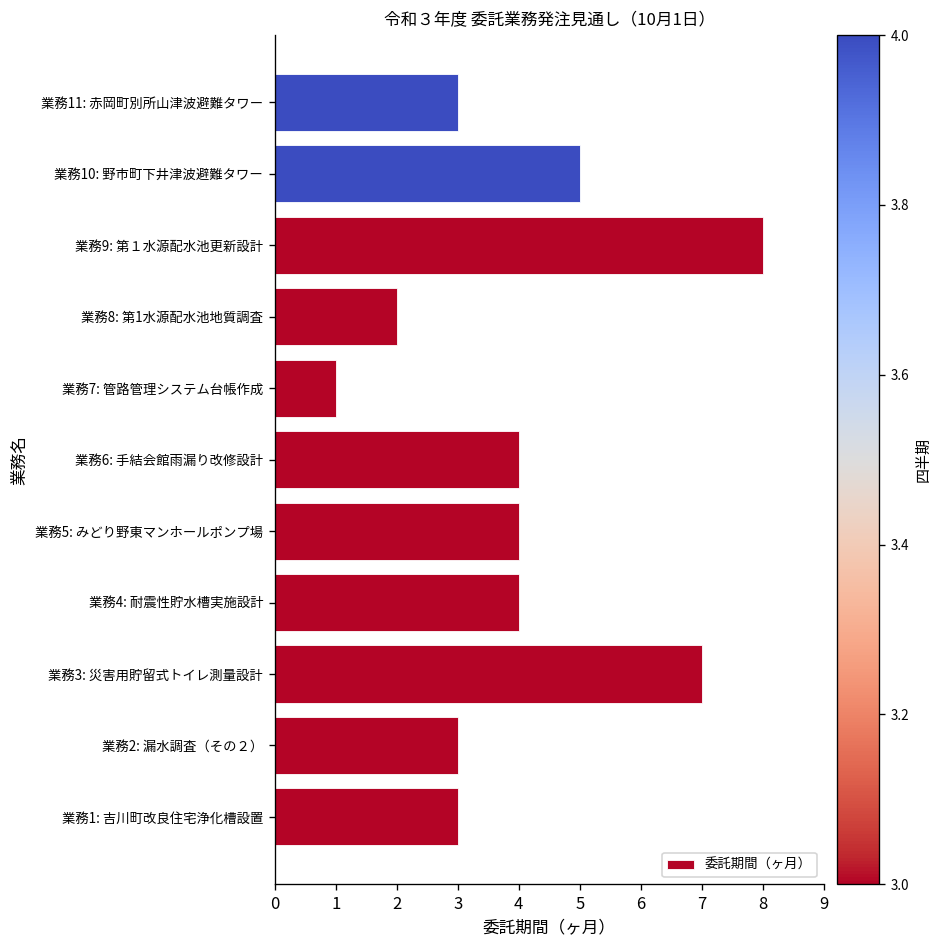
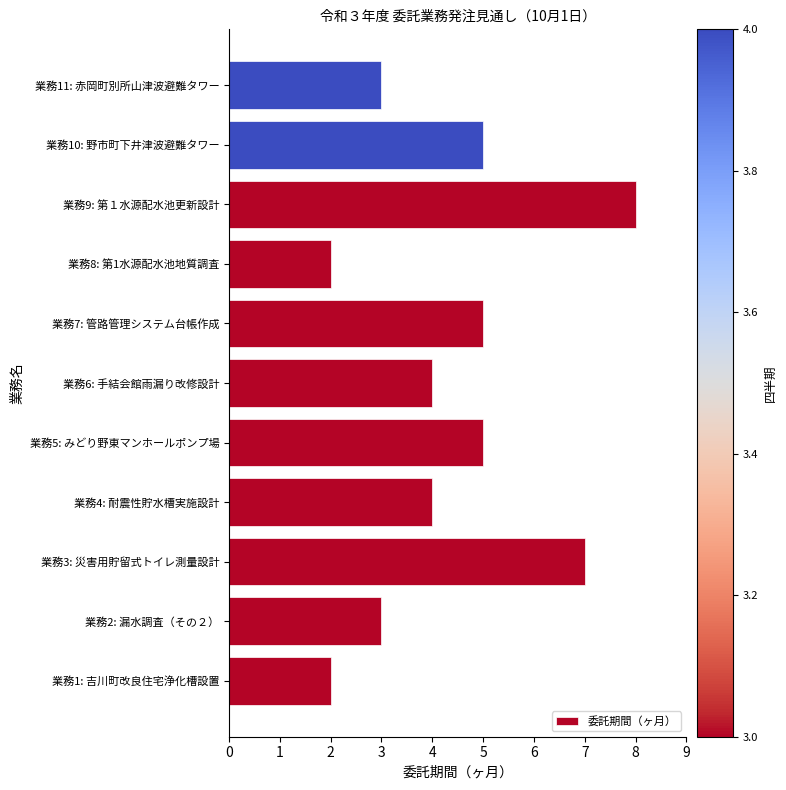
業務7: 管路管理システム台帳作成: 1 -> 5
業務5: みどり野東マンホールポンプ場: 4 -> 5
業務1: 吉川町改良住宅浄化槽設置: 3 -> 2
